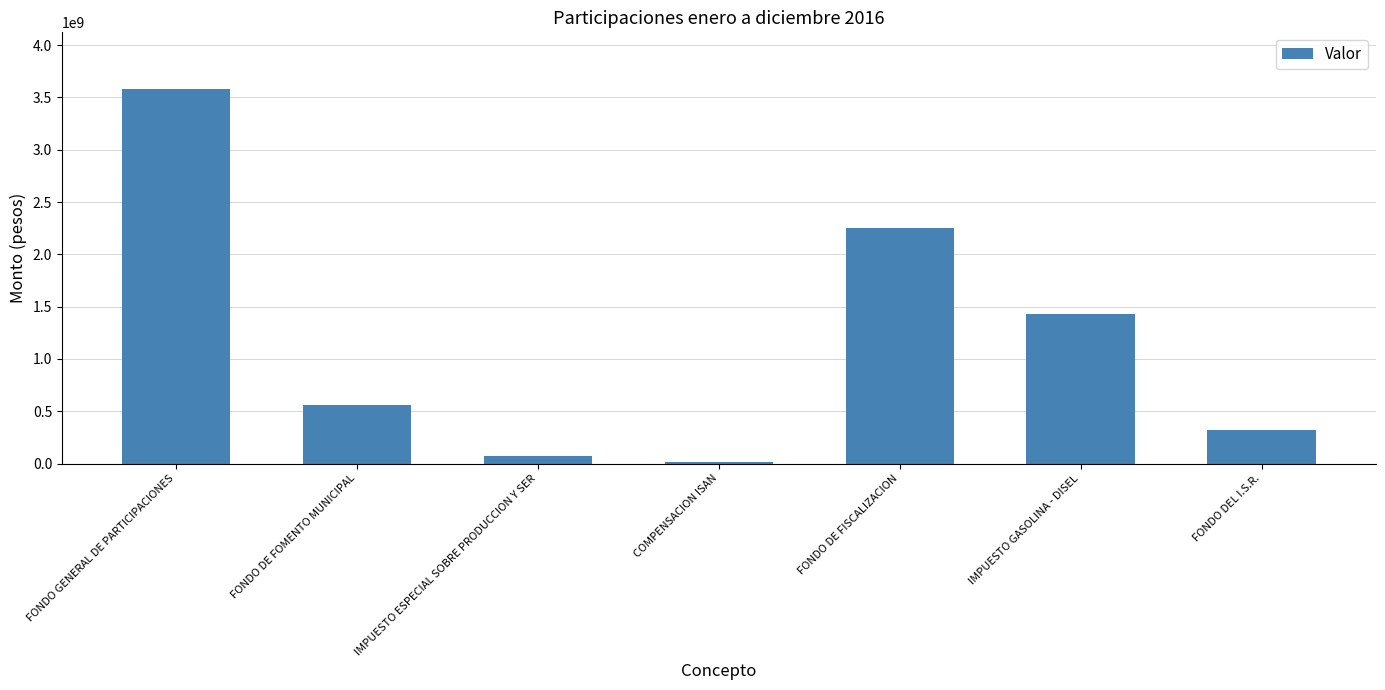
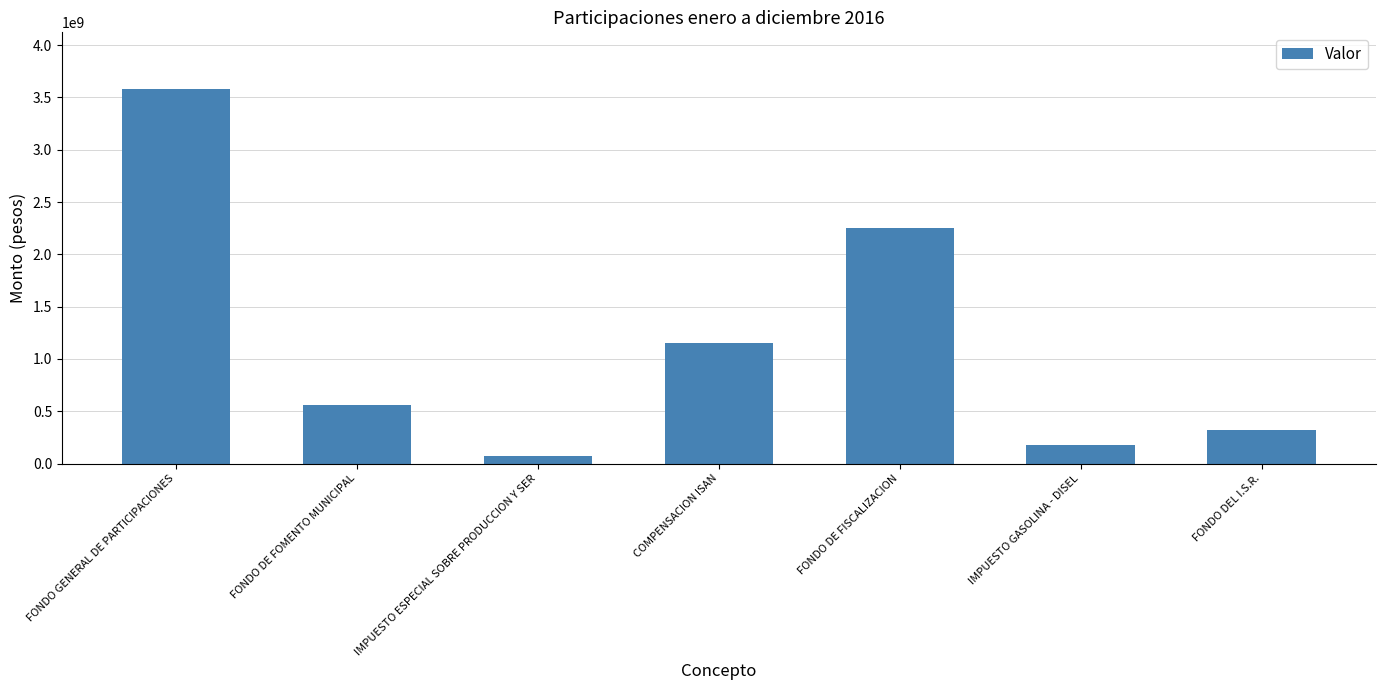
COMPENSACION ISAN: 10000000 -> 1150000000
IMPUESTO GASOLINA - DISEL: 1430000000 -> 180000000
